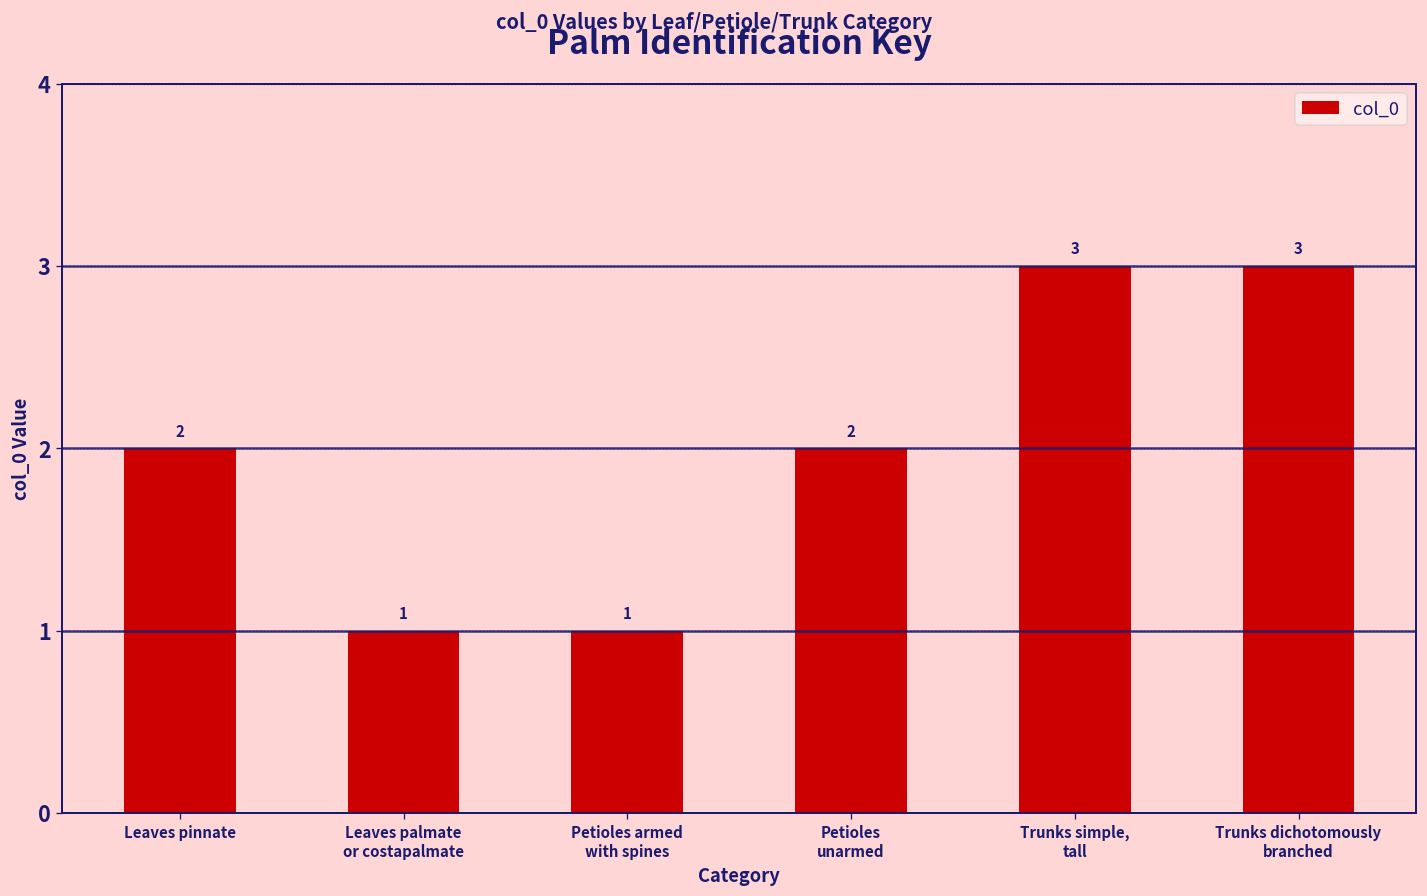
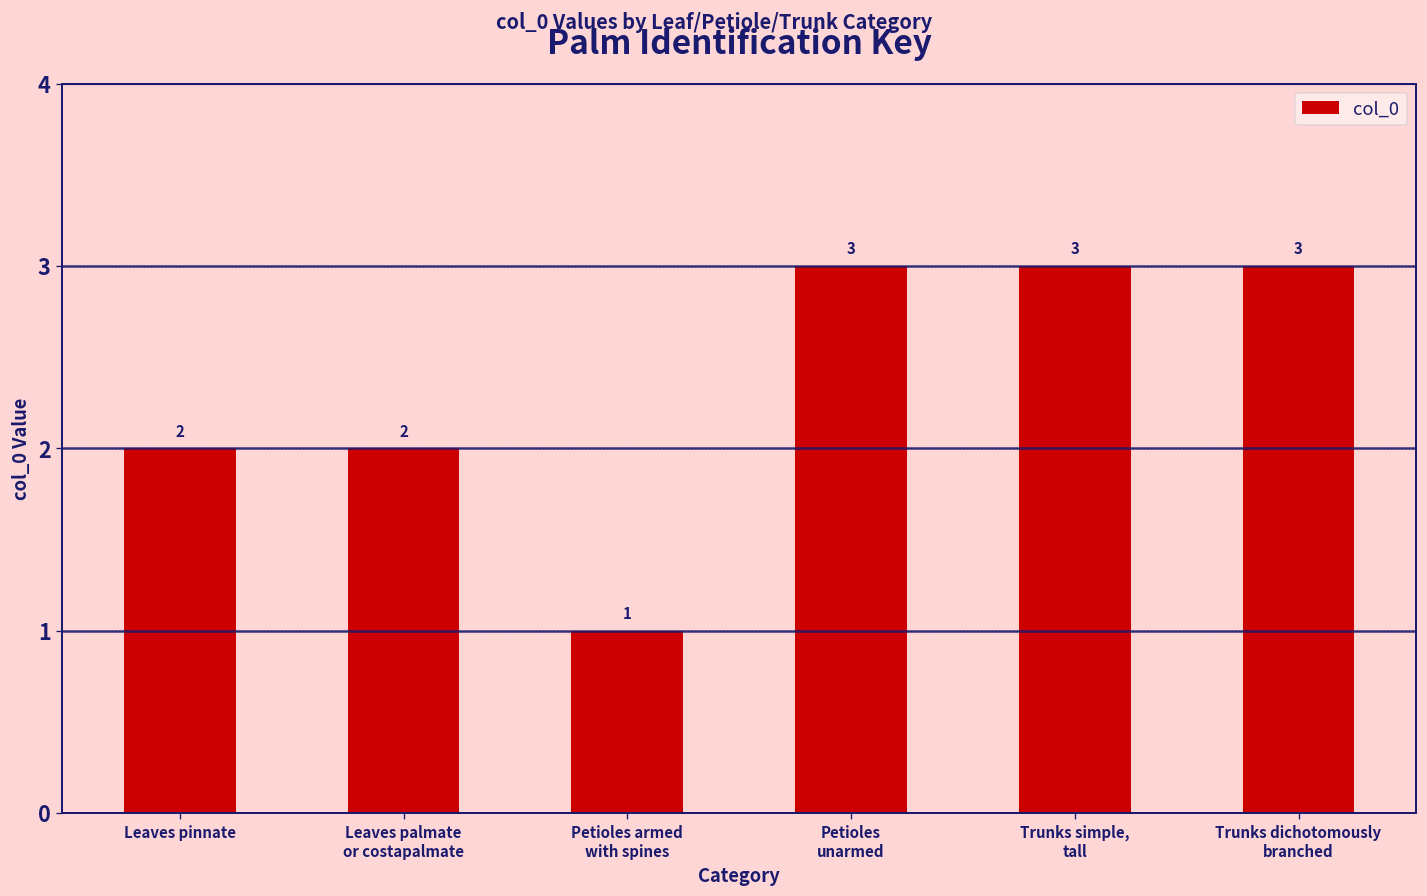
Leaves palmate or costapalmate: 1 -> 2
Petioles unarmed: 2 -> 3
